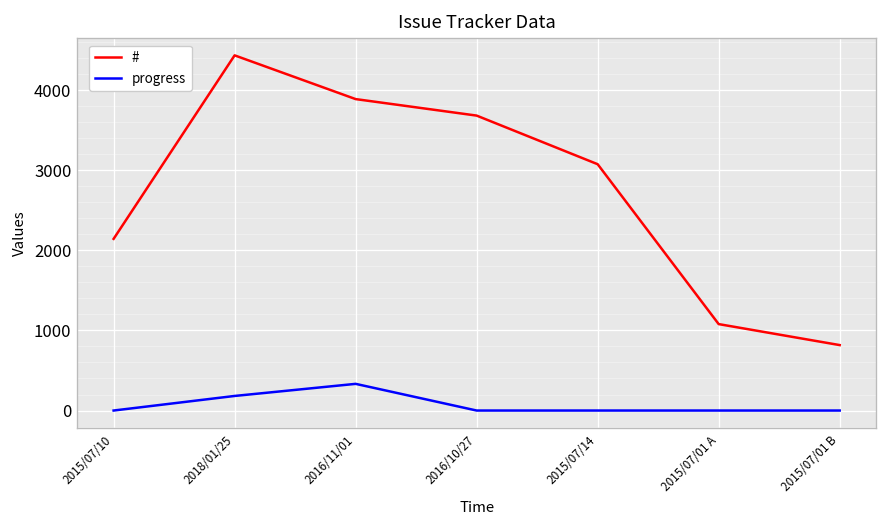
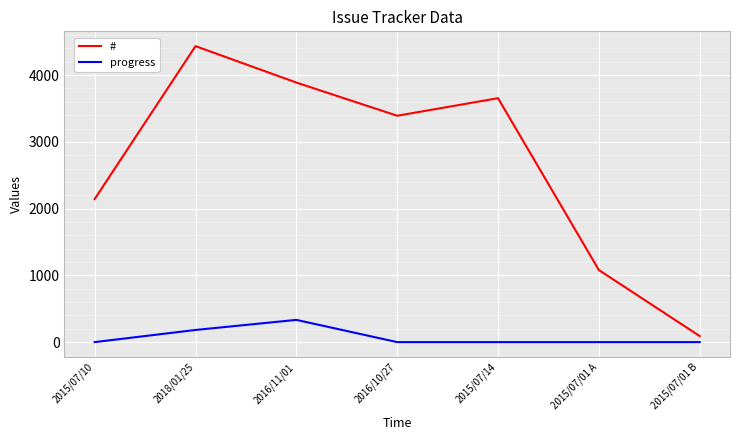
#, 2016/10/27: 3700 -> 3400
#, 2015/07/14: 3100 -> 3700
#, 2015/07/01 B: 800 -> 100
